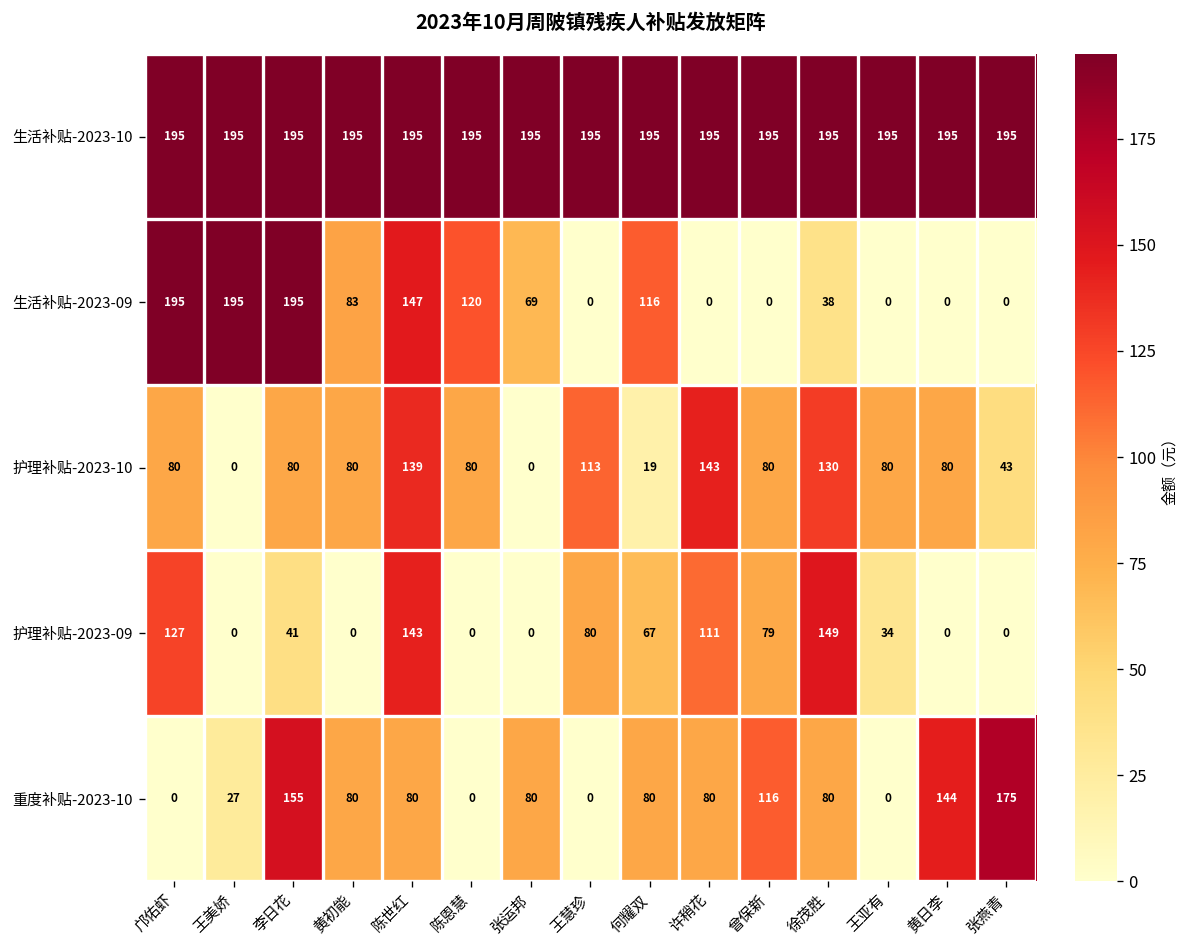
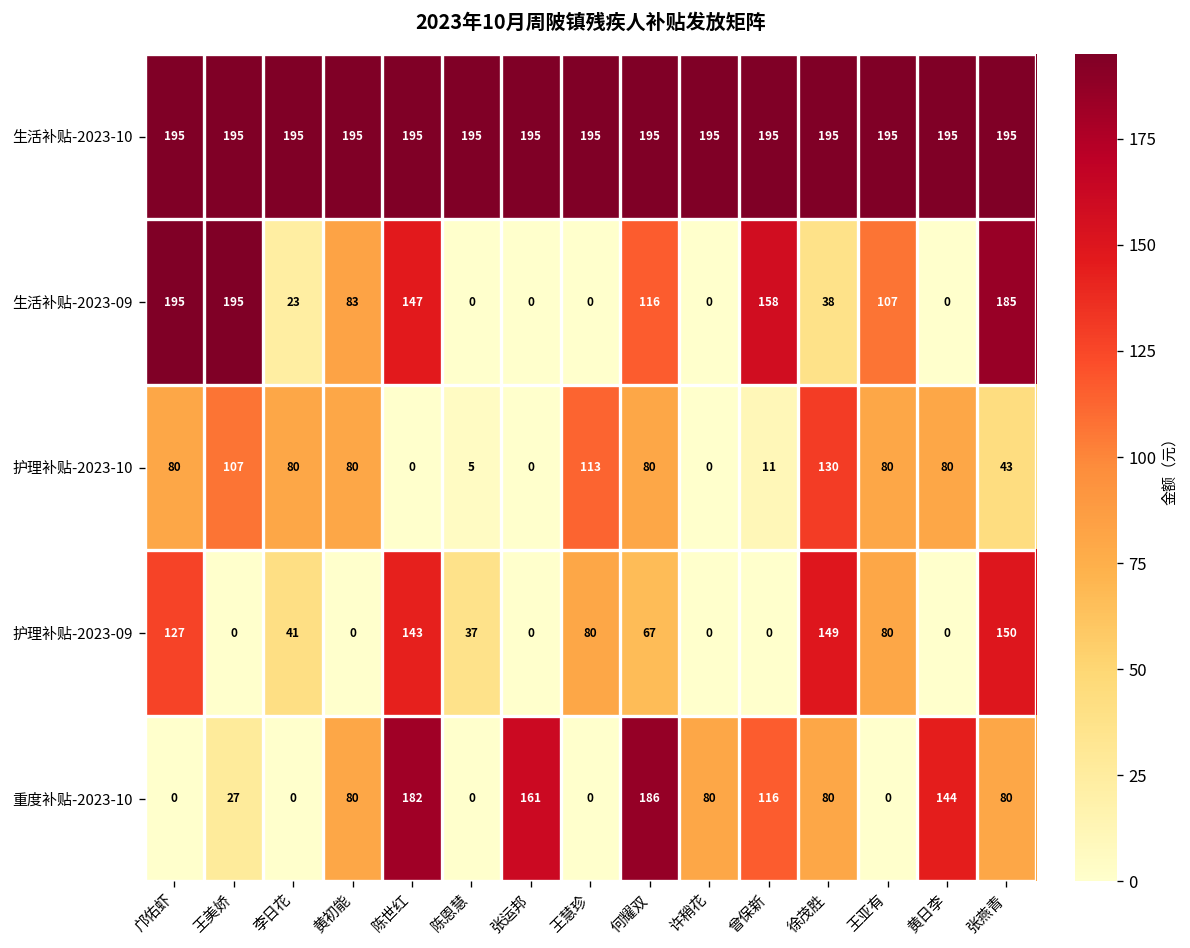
生活补贴-2023-09, 李日花: 195 -> 23
生活补贴-2023-09, 陈恩慧: 120 -> 0
生活补贴-2023-09, 张运邦: 69 -> 0
生活补贴-2023-09, 曾保新: 0 -> 158
生活补贴-2023-09, 王亚有: 0 -> 107
生活补贴-2023-09, 张燕青: 0 -> 185
护理补贴-2023-10, 王美娇: 0 -> 107
护理补贴-2023-10, 陈世红: 139 -> 0
护理补贴-2023-10, 陈恩慧: 80 -> 5
护理补贴-2023-10, 何耀双: 19 -> 80
护理补贴-2023-10, 许稍花: 143 -> 0
护理补贴-2023-10, 曾保新: 80 -> 11
护理补贴-2023-09, 陈恩慧: 0 -> 37
护理补贴-2023-09, 许稍花: 111 -> 0
护理补贴-2023-09, 曾保新: 79 -> 0
护理补贴-2023-09, 王亚有: 34 -> 80
护理补贴-2023-09, 张燕青: 0 -> 150
重度补贴-2023-10, 李日花: 155 -> 0
重度补贴-2023-10, 陈世红: 80 -> 182
重度补贴-2023-10, 张运邦: 80 -> 161
重度补贴-2023-10, 何耀双: 80 -> 186
重度补贴-2023-10, 张燕青: 175 -> 80
